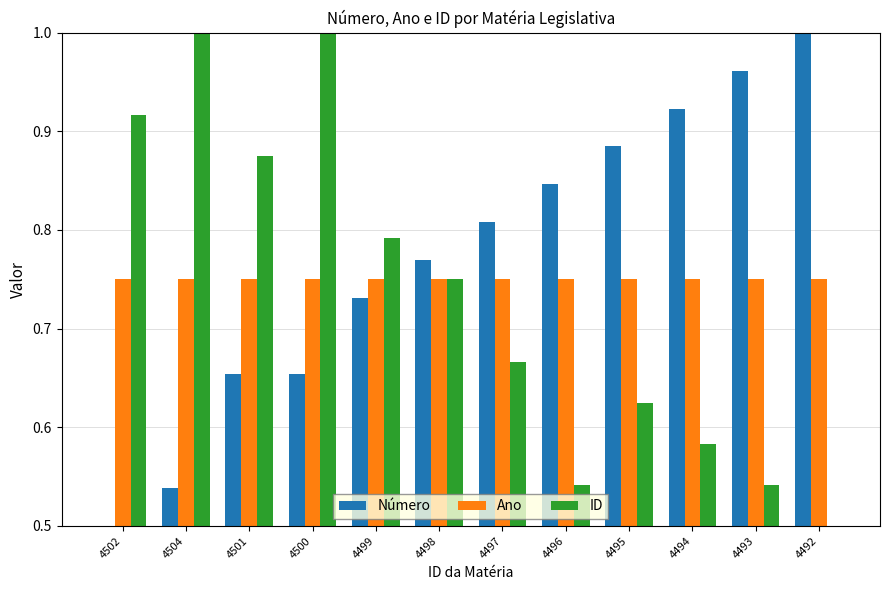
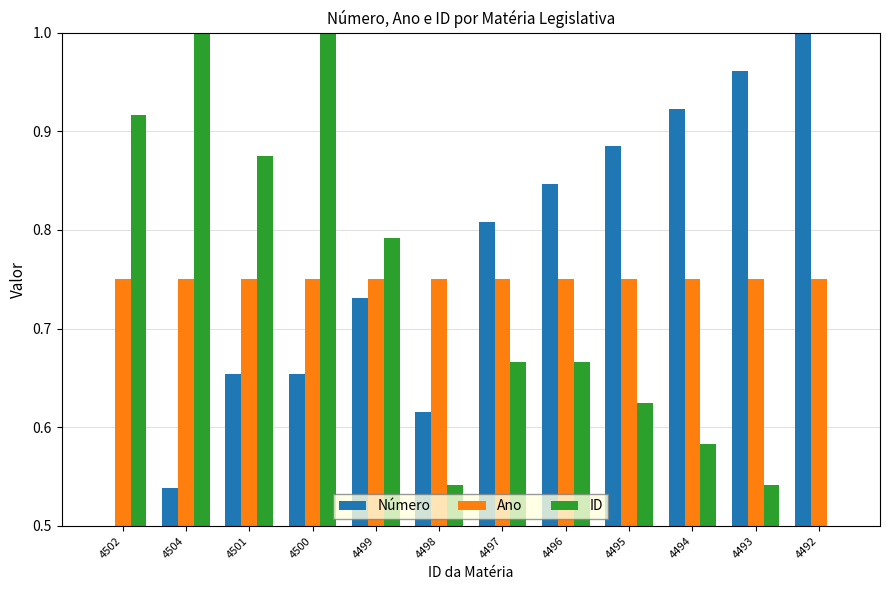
Número, 4498: 0.77 -> 0.62
ID, 4498: 0.75 -> 0.54
ID, 4496: 0.54 -> 0.67
